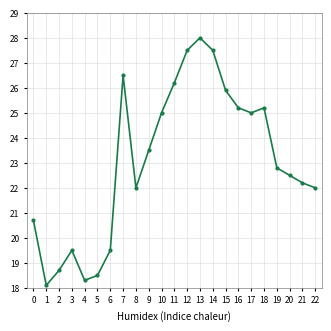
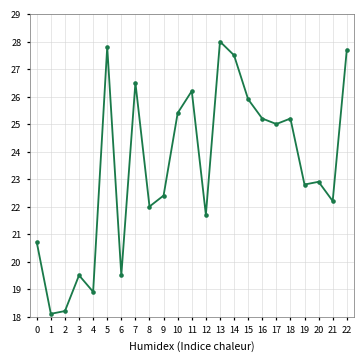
2: 18.7 -> 18.2
4: 18.3 -> 18.9
5: 18.5 -> 27.8
9: 23.5 -> 22.4
10: 25.0 -> 25.4
12: 27.5 -> 21.7
20: 22.5 -> 22.9
22: 22.0 -> 27.7
